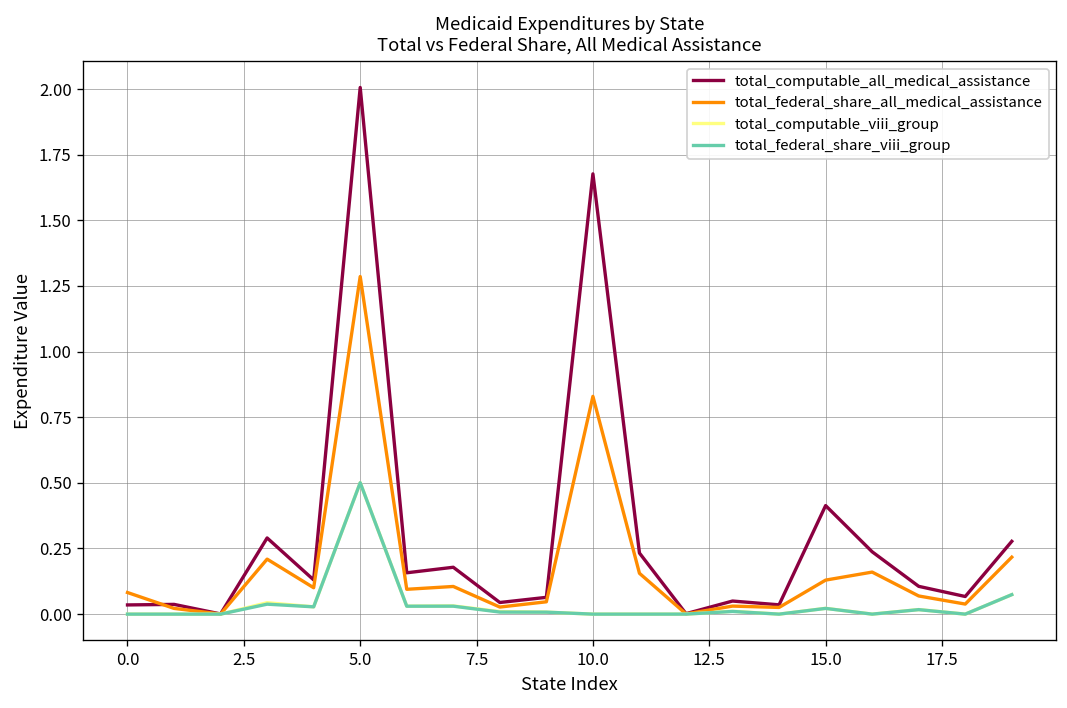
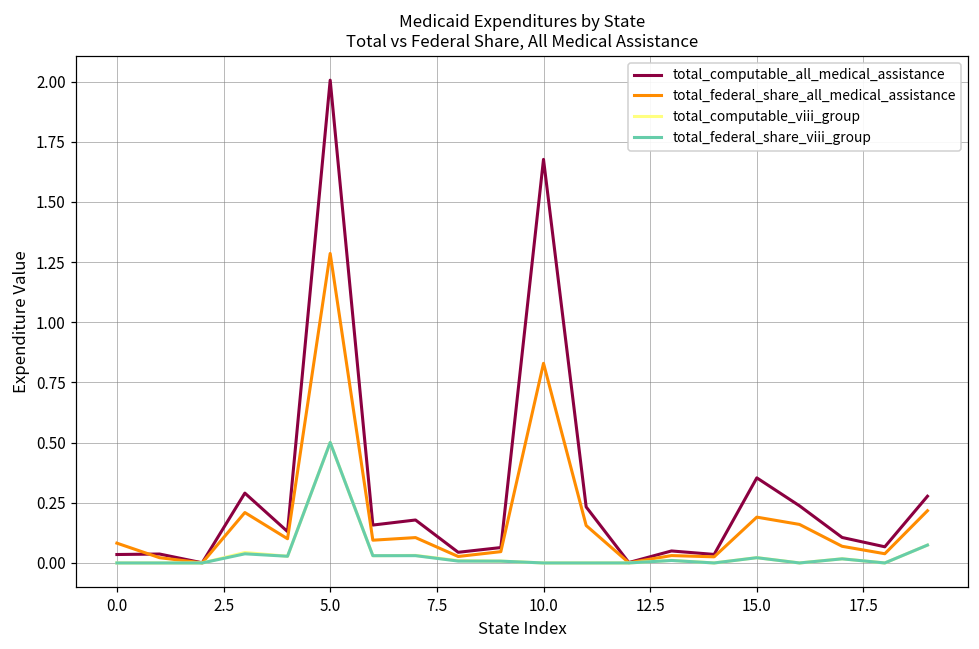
total_computable_all_medical_assistance, 15.0: 0.41 -> 0.35
total_federal_share_all_medical_assistance, 15.0: 0.13 -> 0.19
